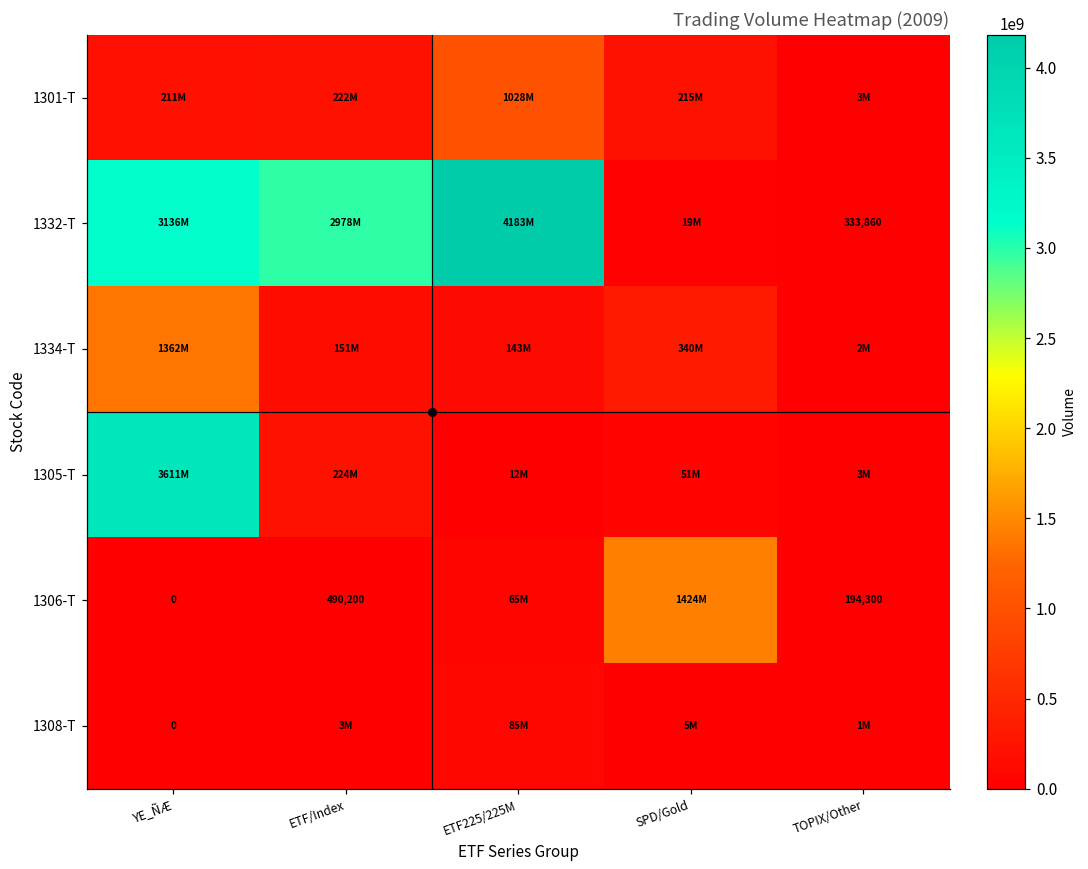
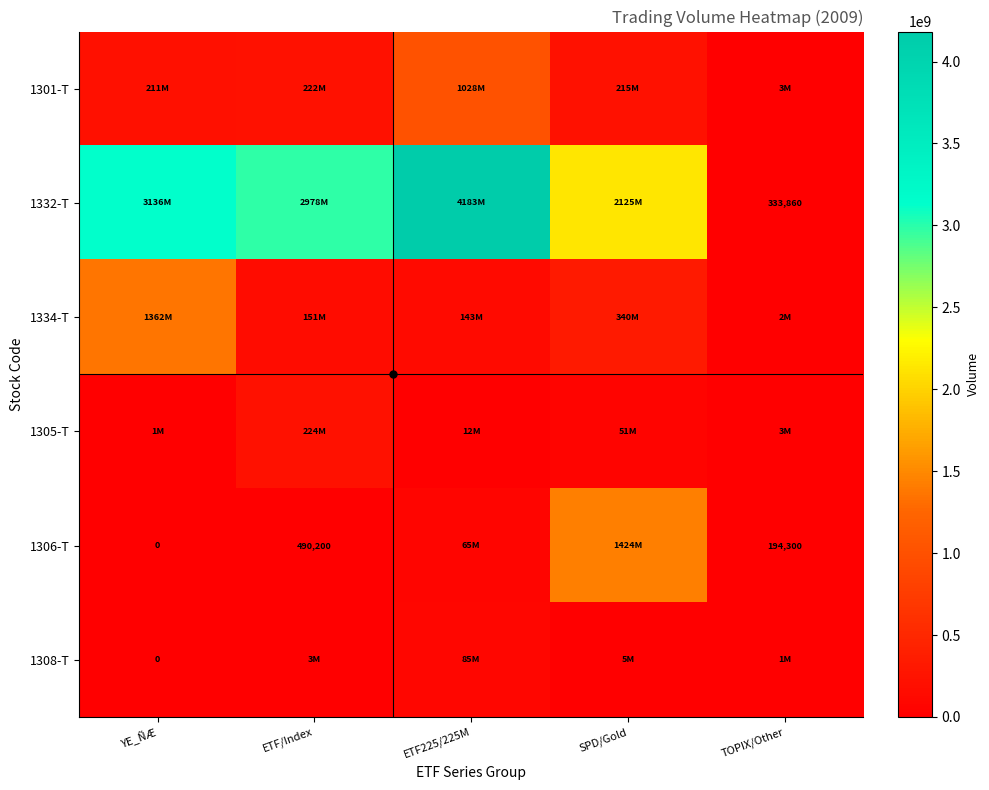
1332-T, SPD/Gold: 19M -> 2125M
1305-T, YE_ÑÆ: 3611M -> 1M
